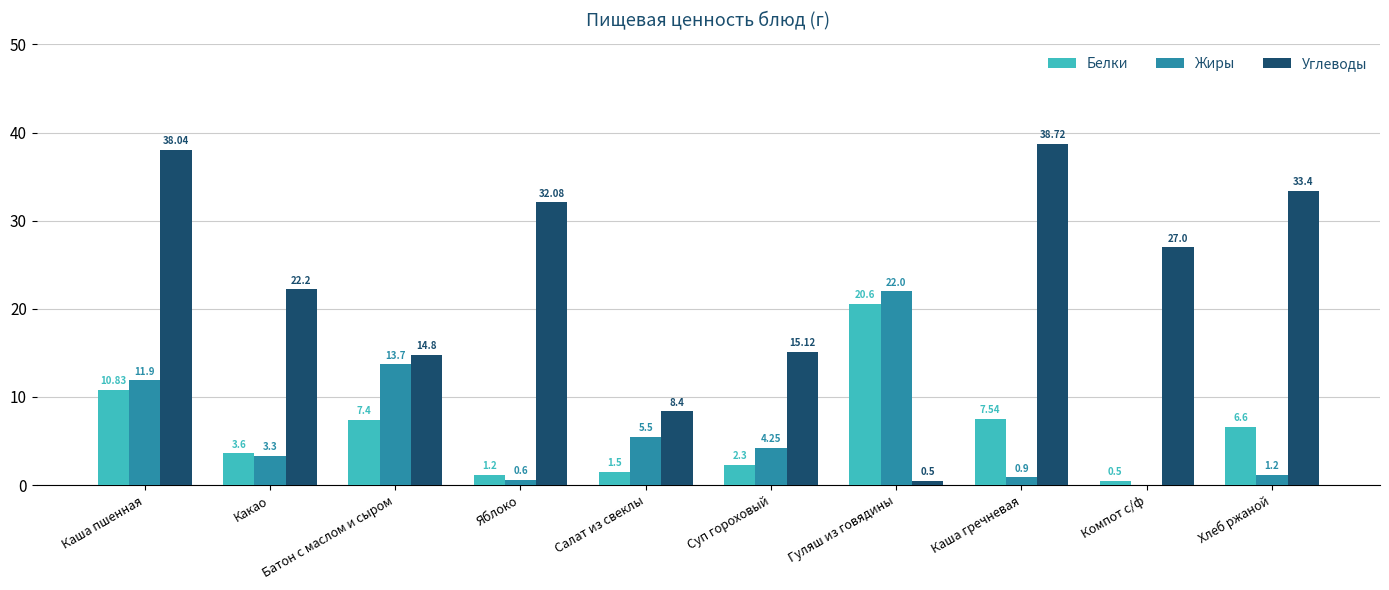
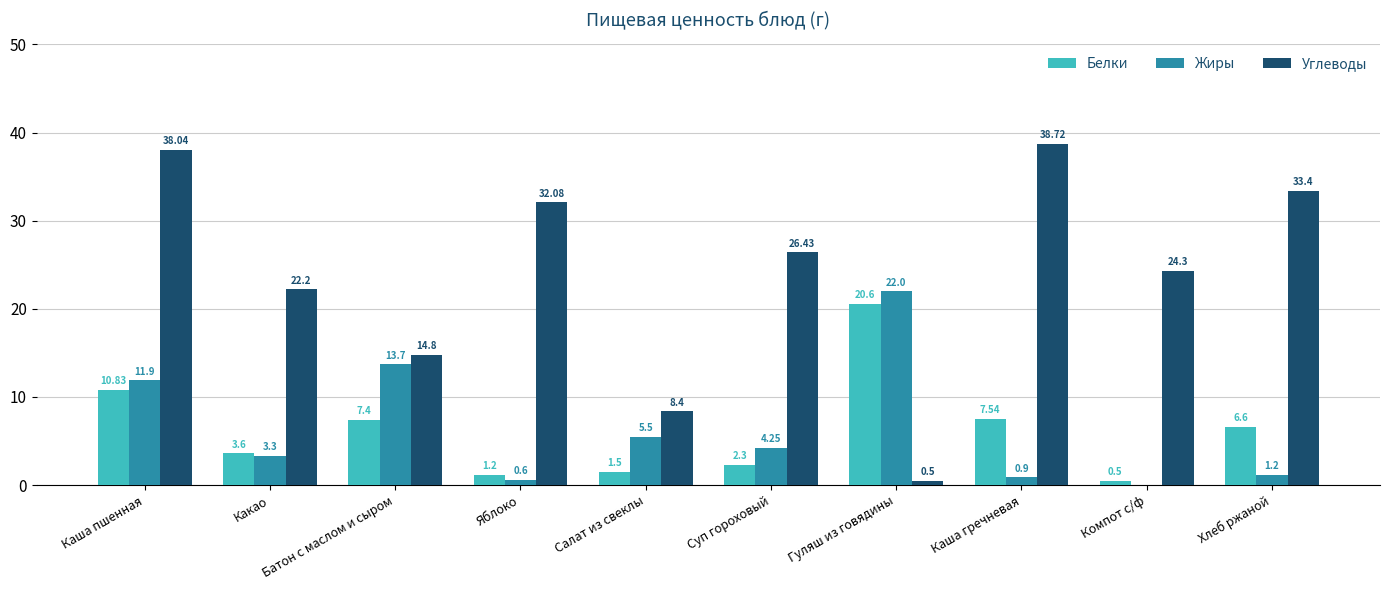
Углеводы, Суп гороховый: 15.12 -> 26.43
Углеводы, Компот с/ф: 27.0 -> 24.3
